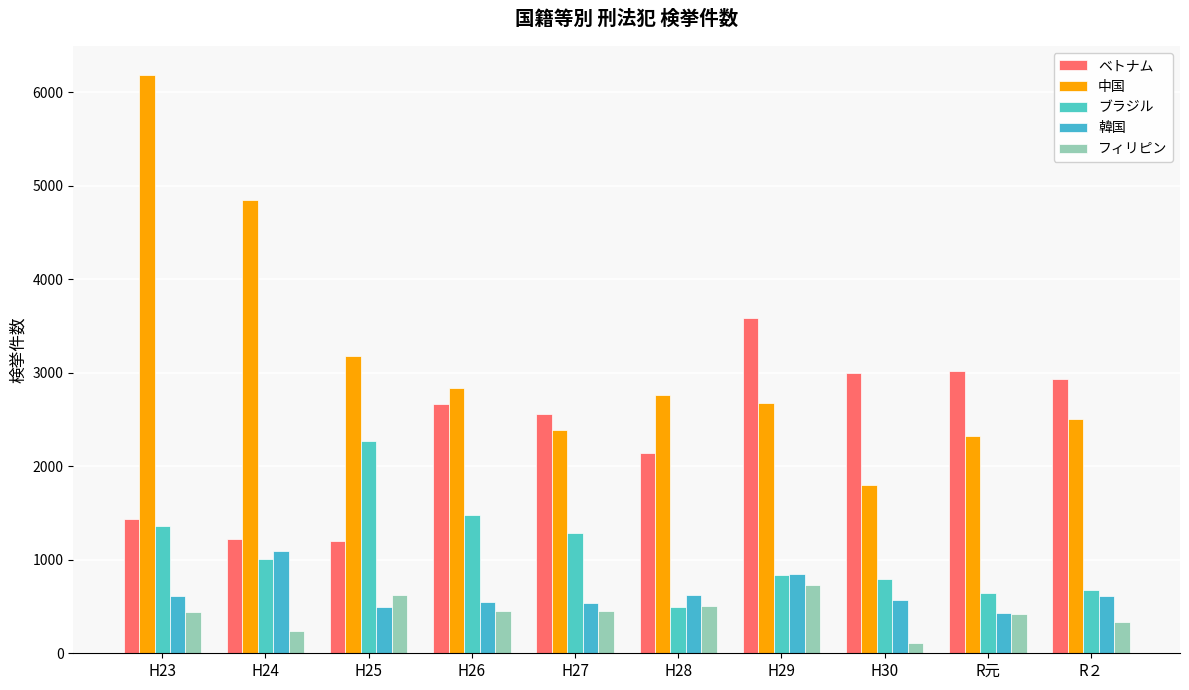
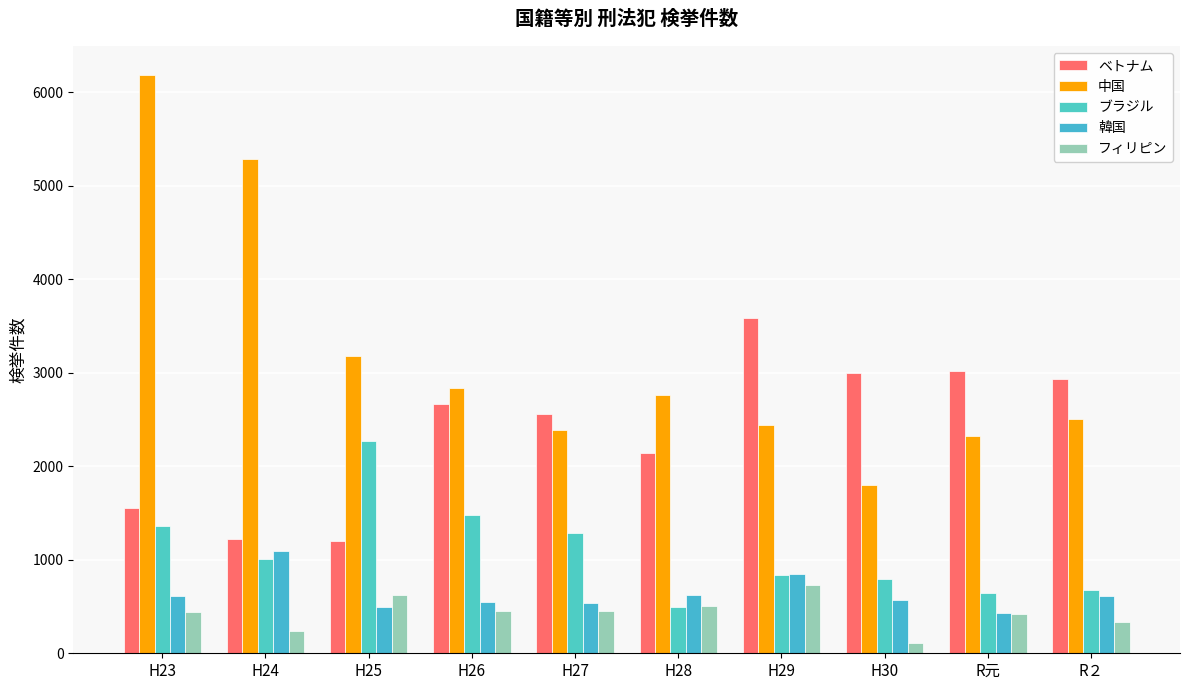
ベトナム, H23: 1400 -> 1600
中国, H24: 4800 -> 5300
中国, H29: 2700 -> 2400
